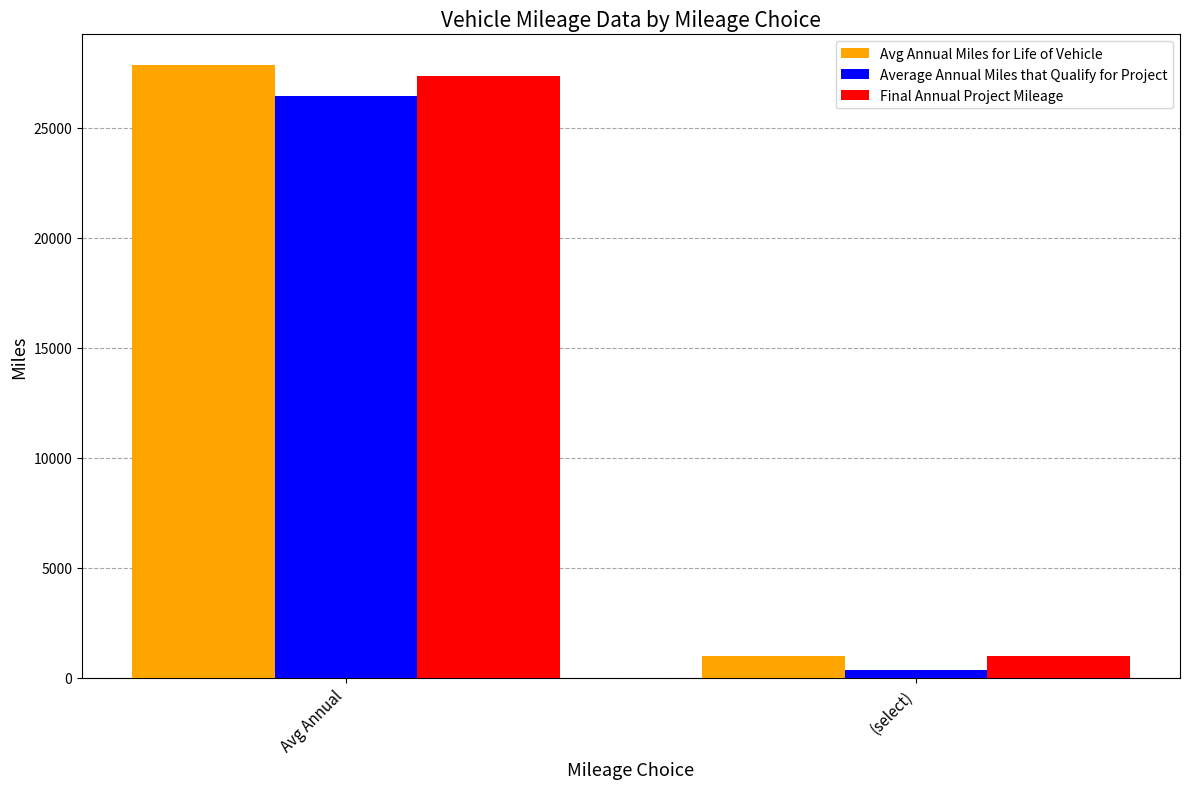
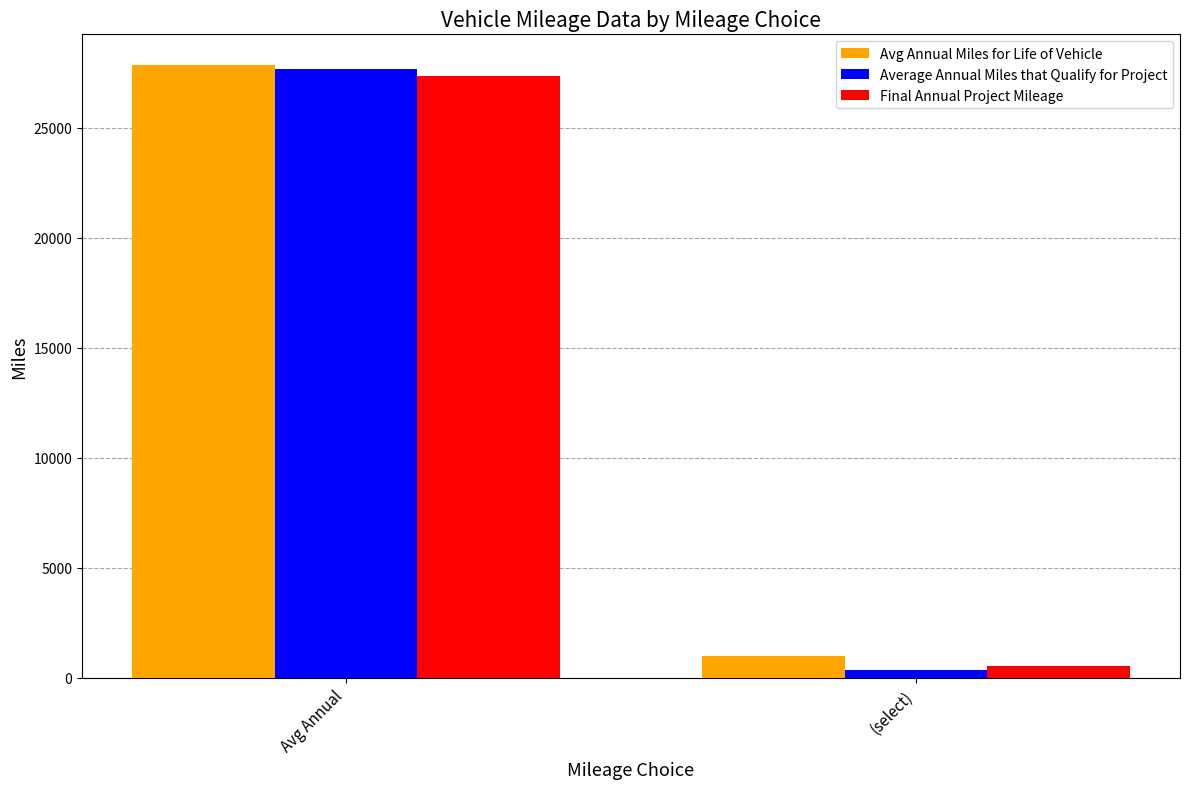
Average Annual Miles that Qualify for Project, Avg Annual: 26500 -> 27700
Final Annual Project Mileage, (select): 1000 -> 500
